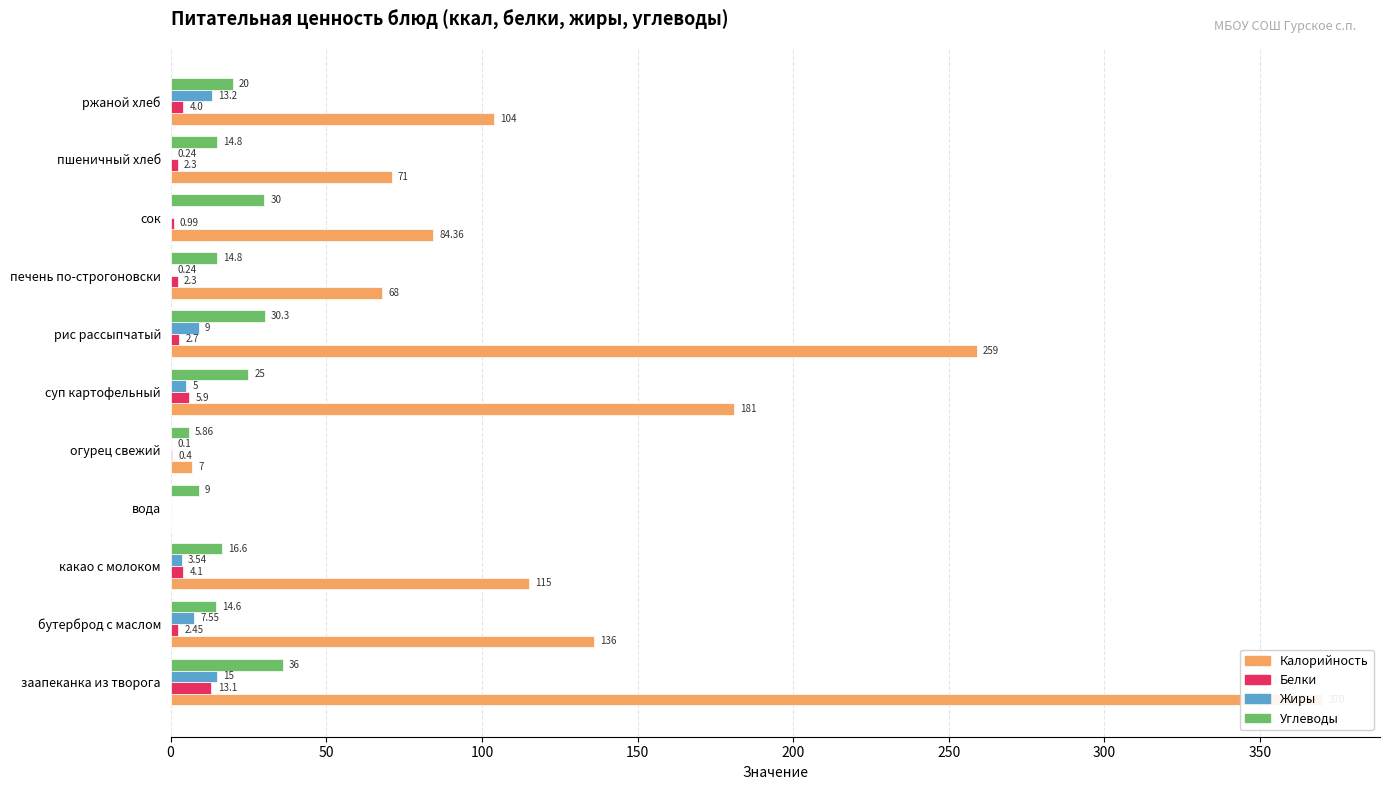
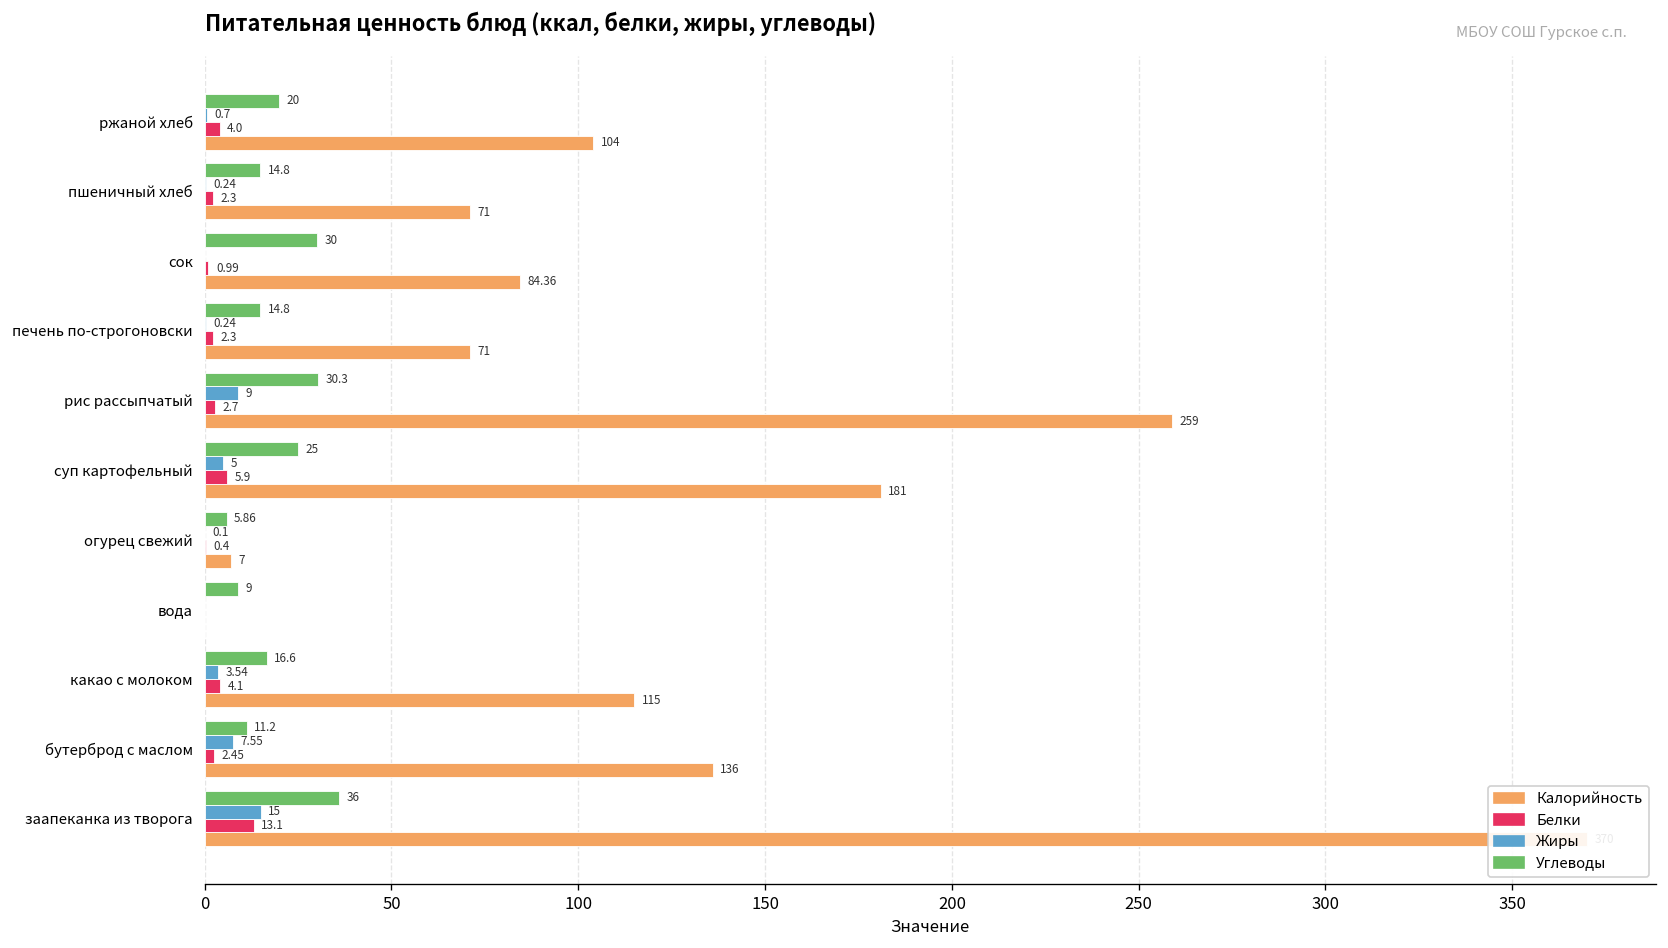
Жиры, ржаной хлеб: 13.2 -> 0.7
Калорийность, печень по-строгоновски: 68 -> 71
Углеводы, бутерброд с маслом: 14.6 -> 11.2
